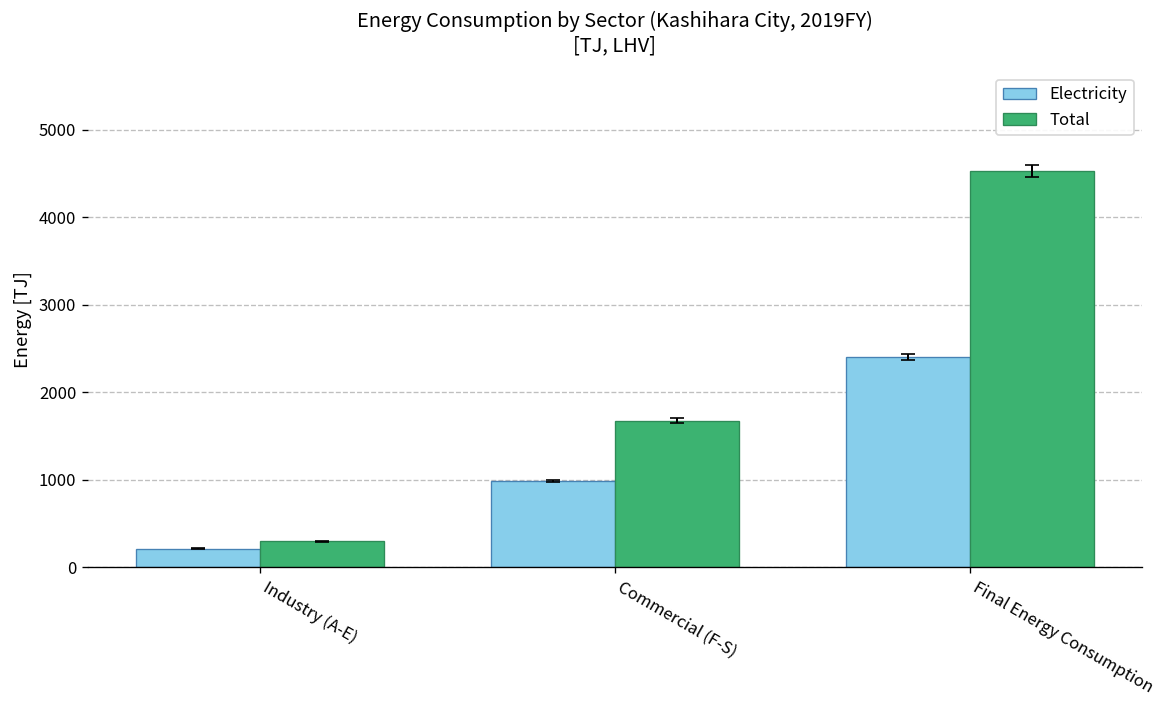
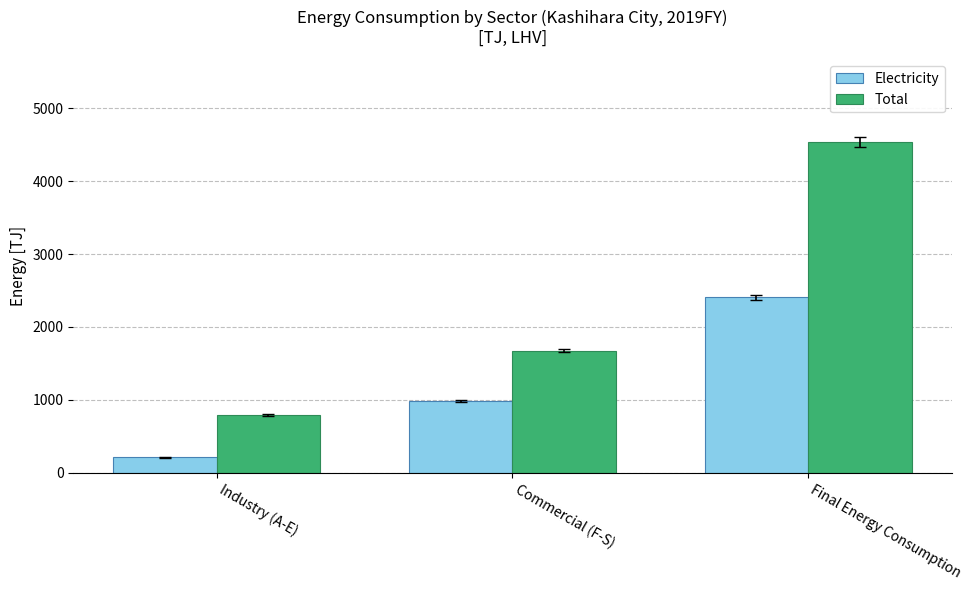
Total, Industry (A-E): 300 -> 800
